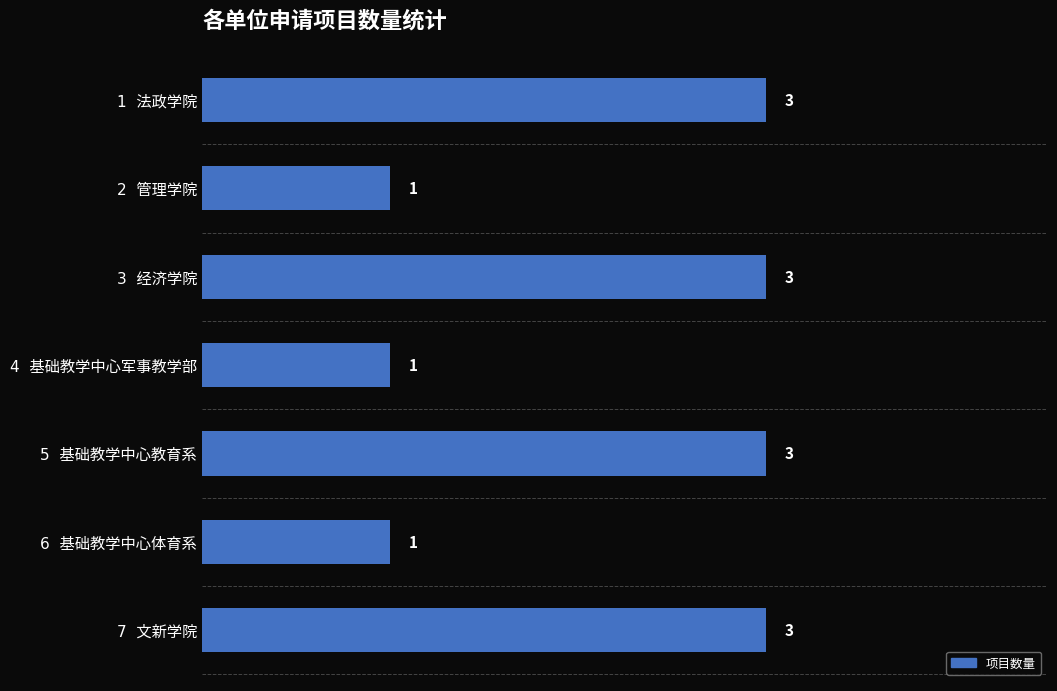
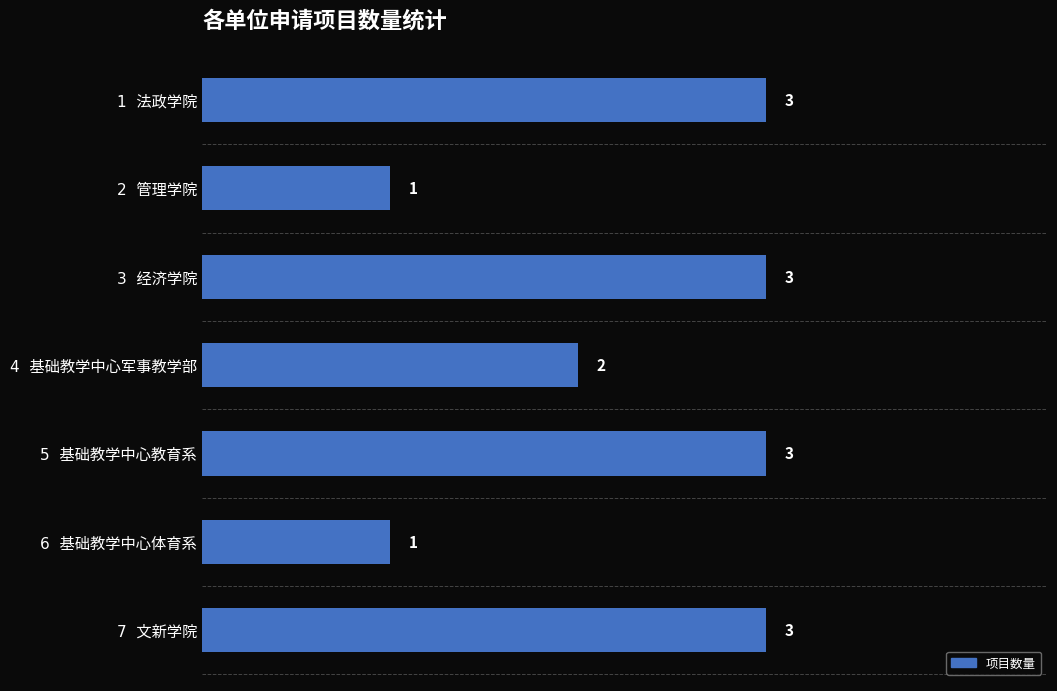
4 基础教学中心军事教学部: 1 -> 2
